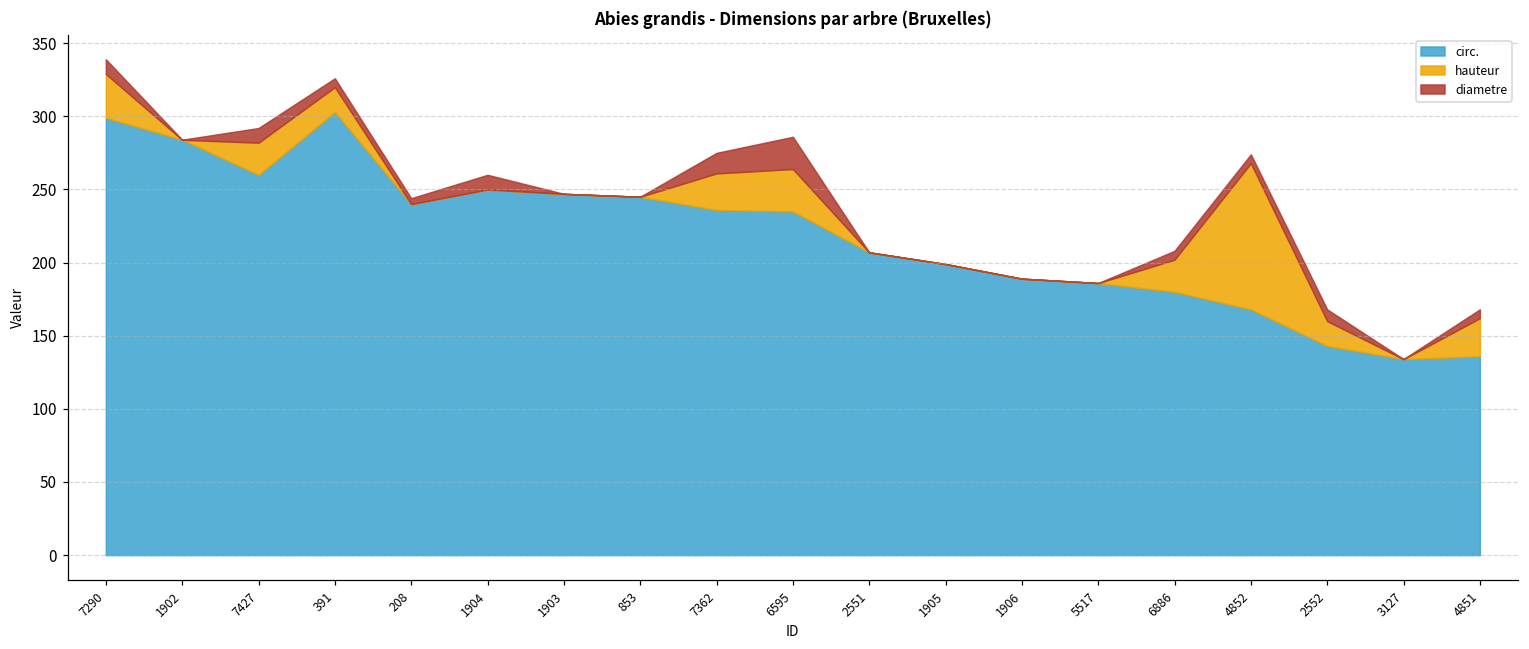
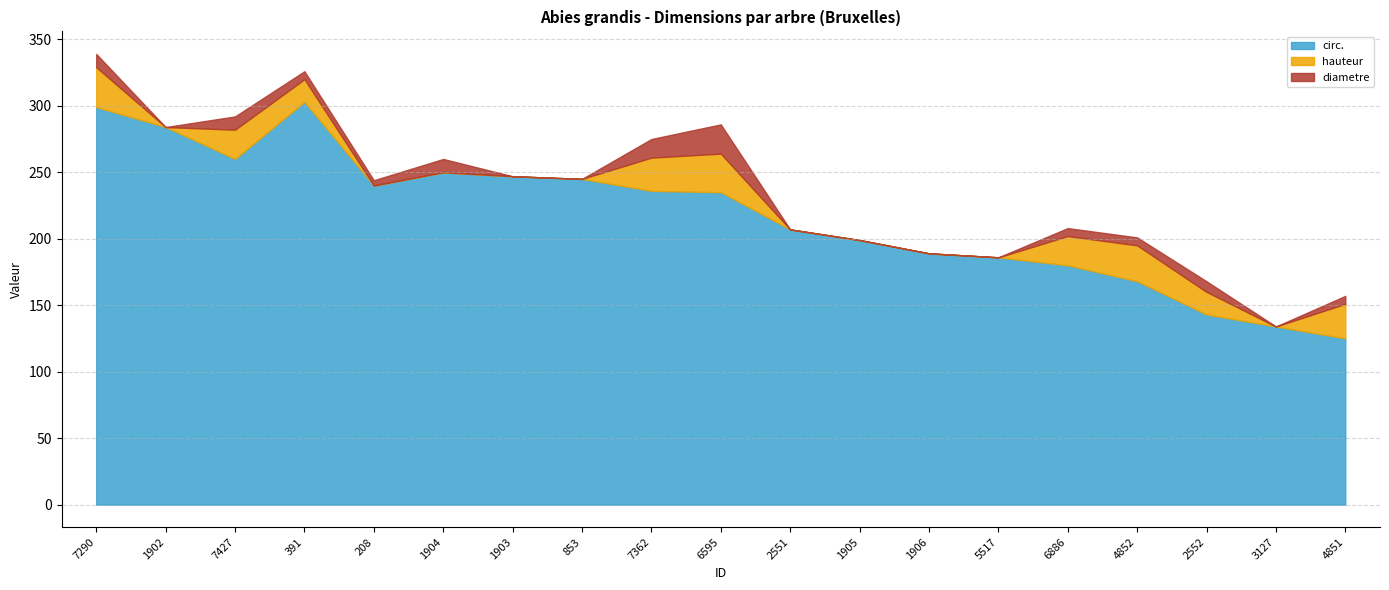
hauteur, 4852: 100 -> 27
circ., 4851: 136 -> 125
